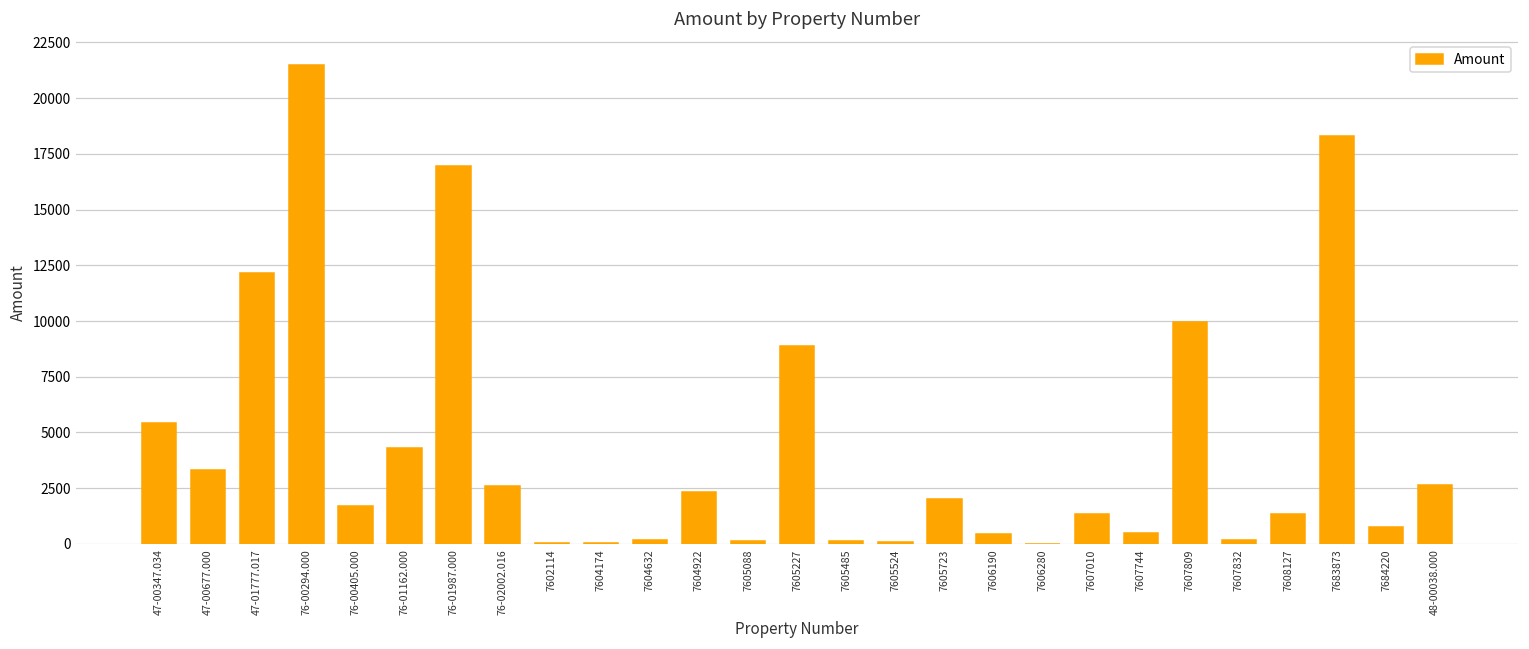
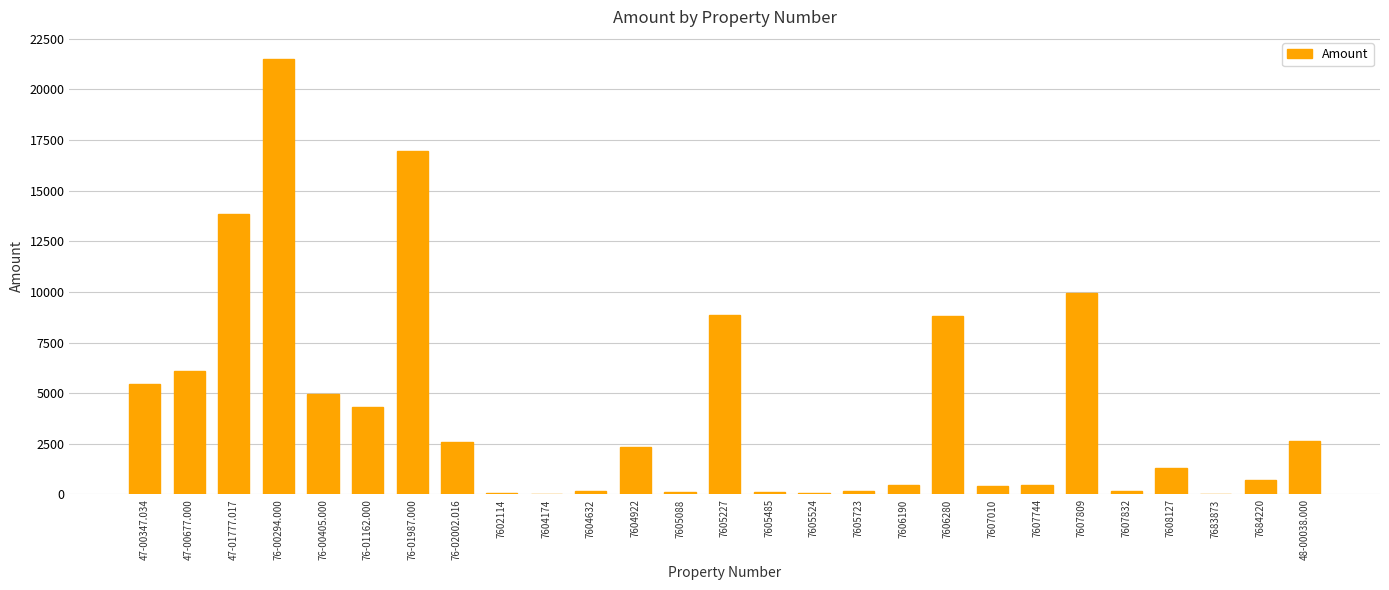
47-00677.000: 3300 -> 6100
47-01777.017: 12200 -> 13900
76-00405.000: 1700 -> 4900
7605723: 2000 -> 200
7606280: 0 -> 8800
7607010: 1300 -> 400
7683873: 18300 -> 0
